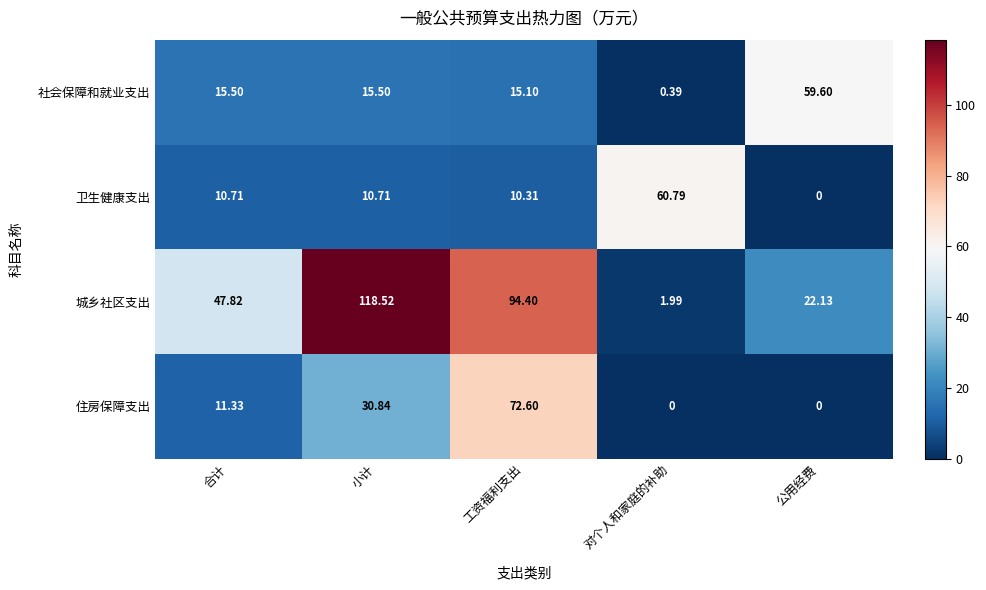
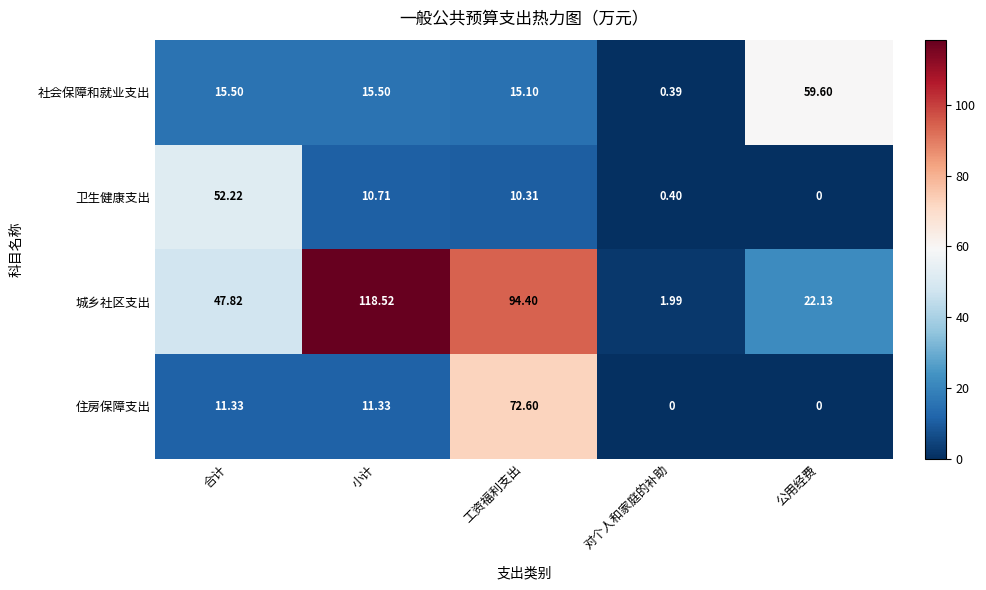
卫生健康支出, 合计: 10.71 -> 52.22
卫生健康支出, 对个人和家庭的补助: 60.79 -> 0.40
住房保障支出, 小计: 30.84 -> 11.33
